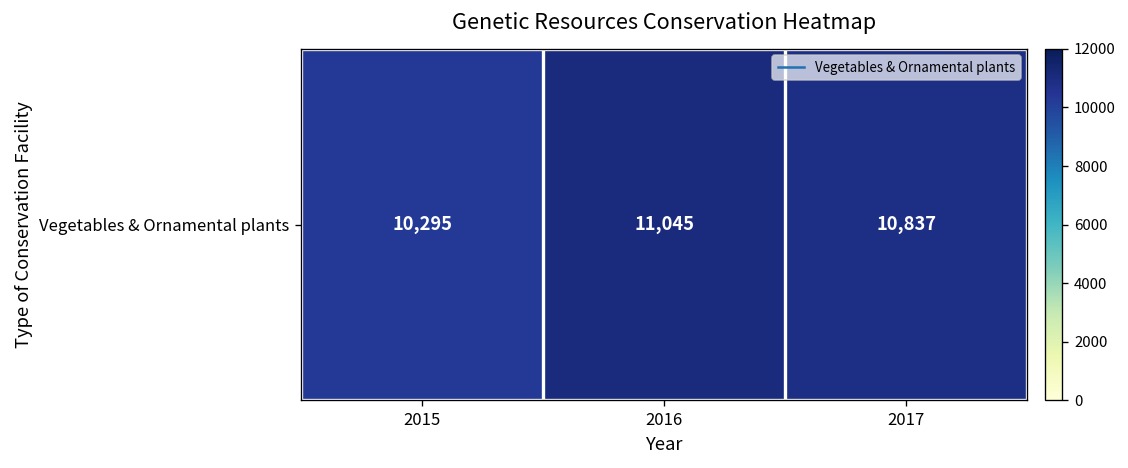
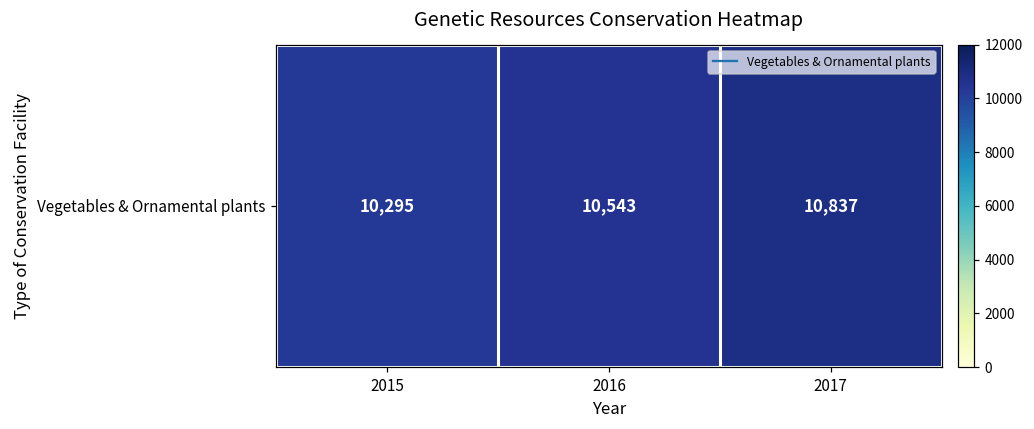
Vegetables & Ornamental plants, 2016: 11,045 -> 10,543
